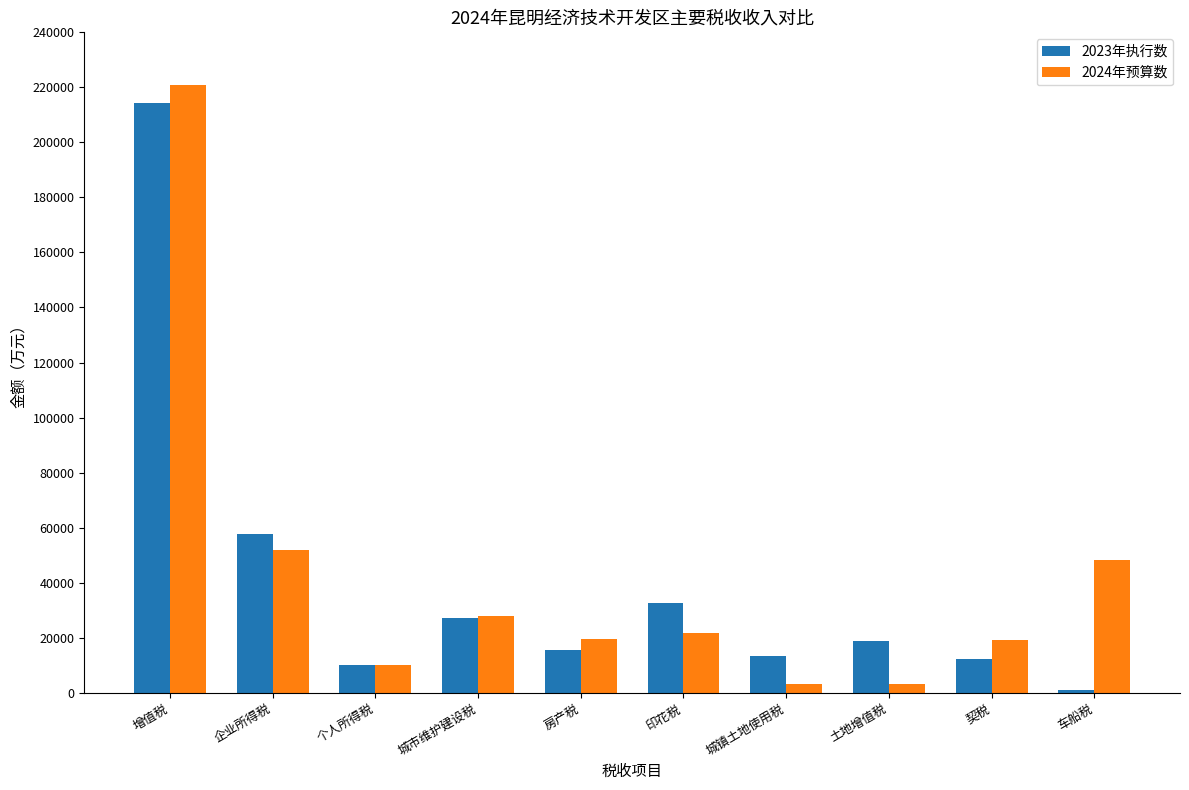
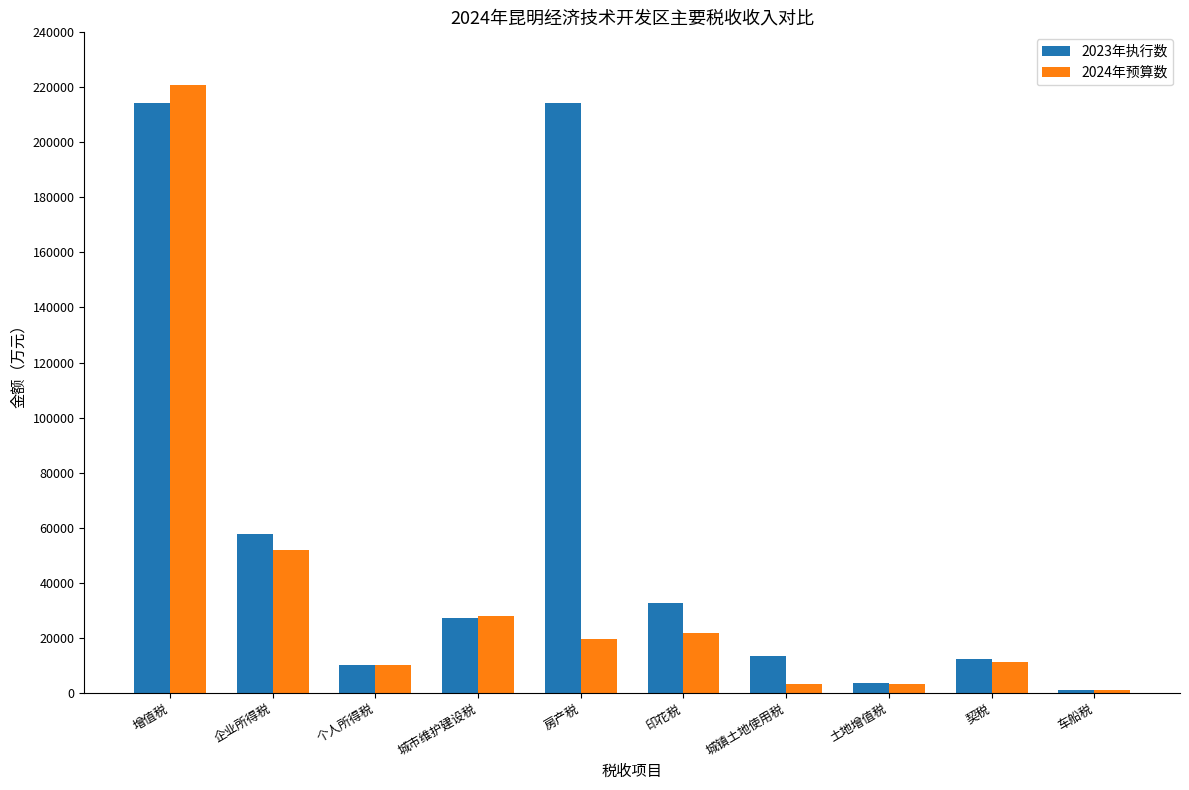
2023年执行数, 房产税: 16000 -> 214000
2023年执行数, 土地增值税: 19000 -> 4000
2024年预算数, 契税: 19000 -> 11000
2024年预算数, 车船税: 48000 -> 1000
